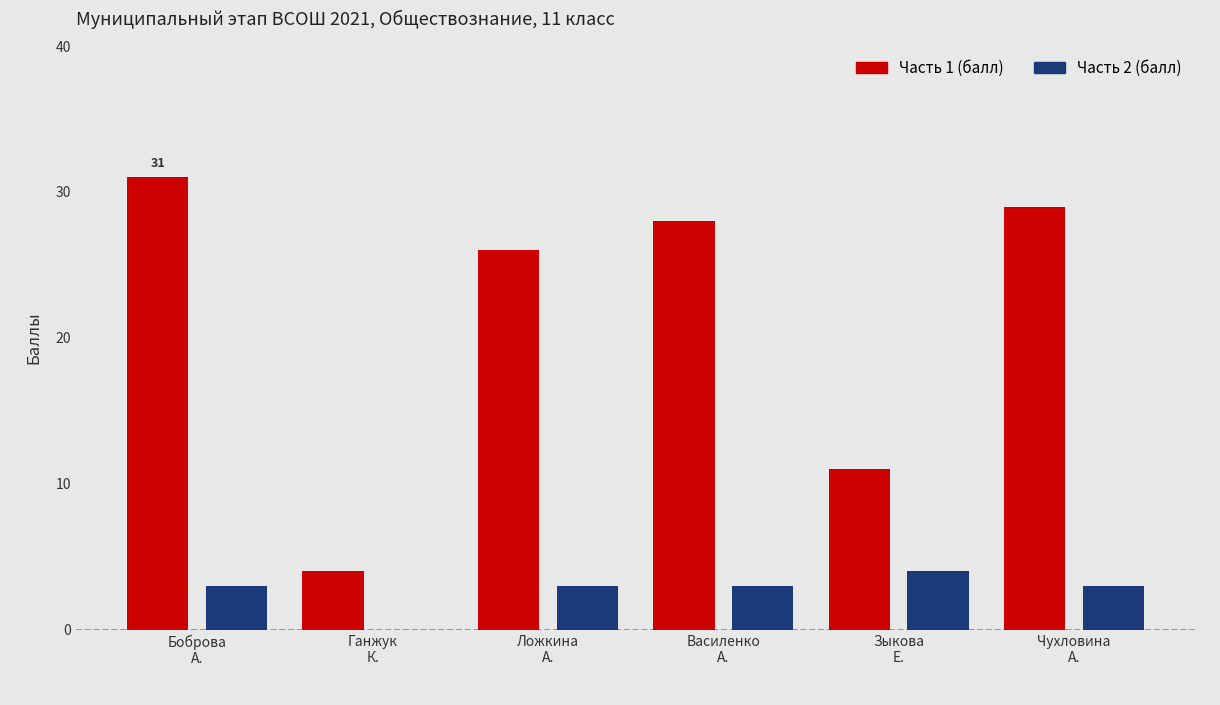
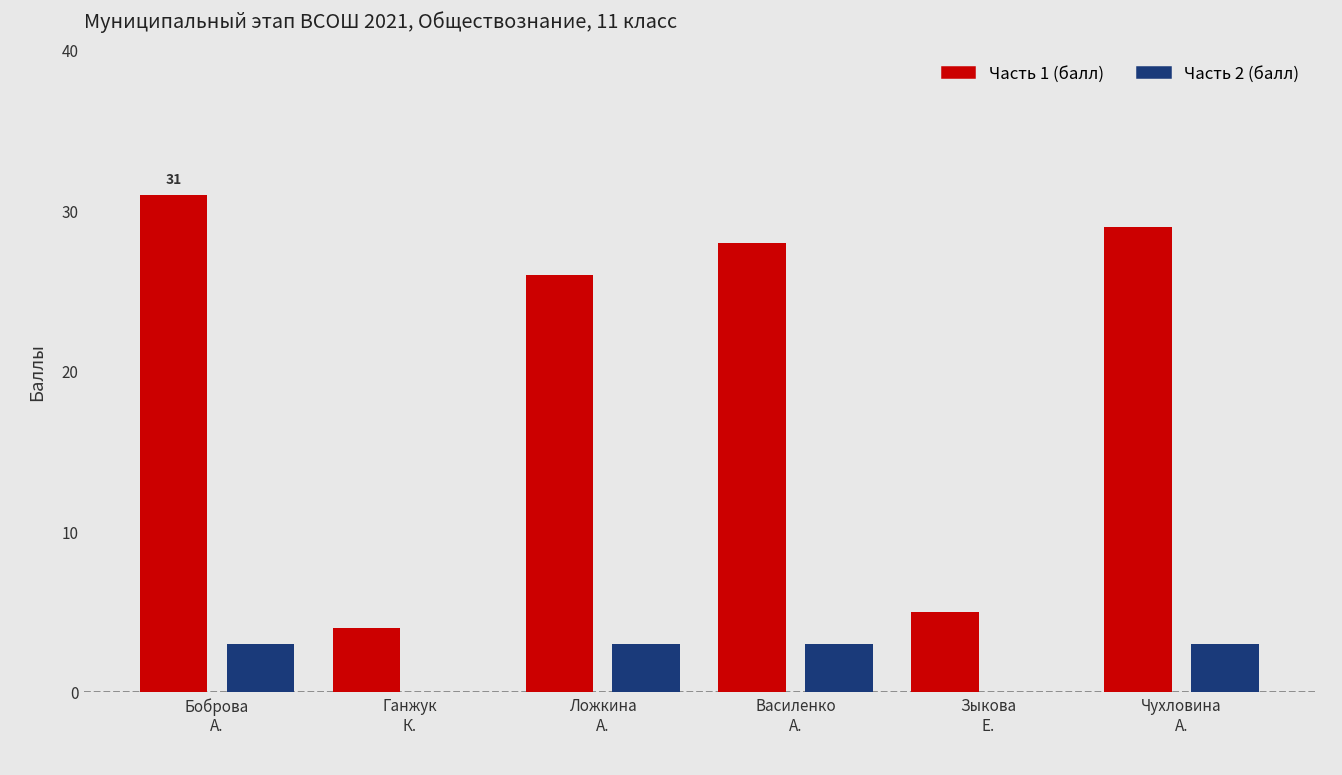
Часть 1 (балл), Зыкова Е.: 11 -> 5
Часть 2 (балл), Зыкова Е.: 4 -> 0
